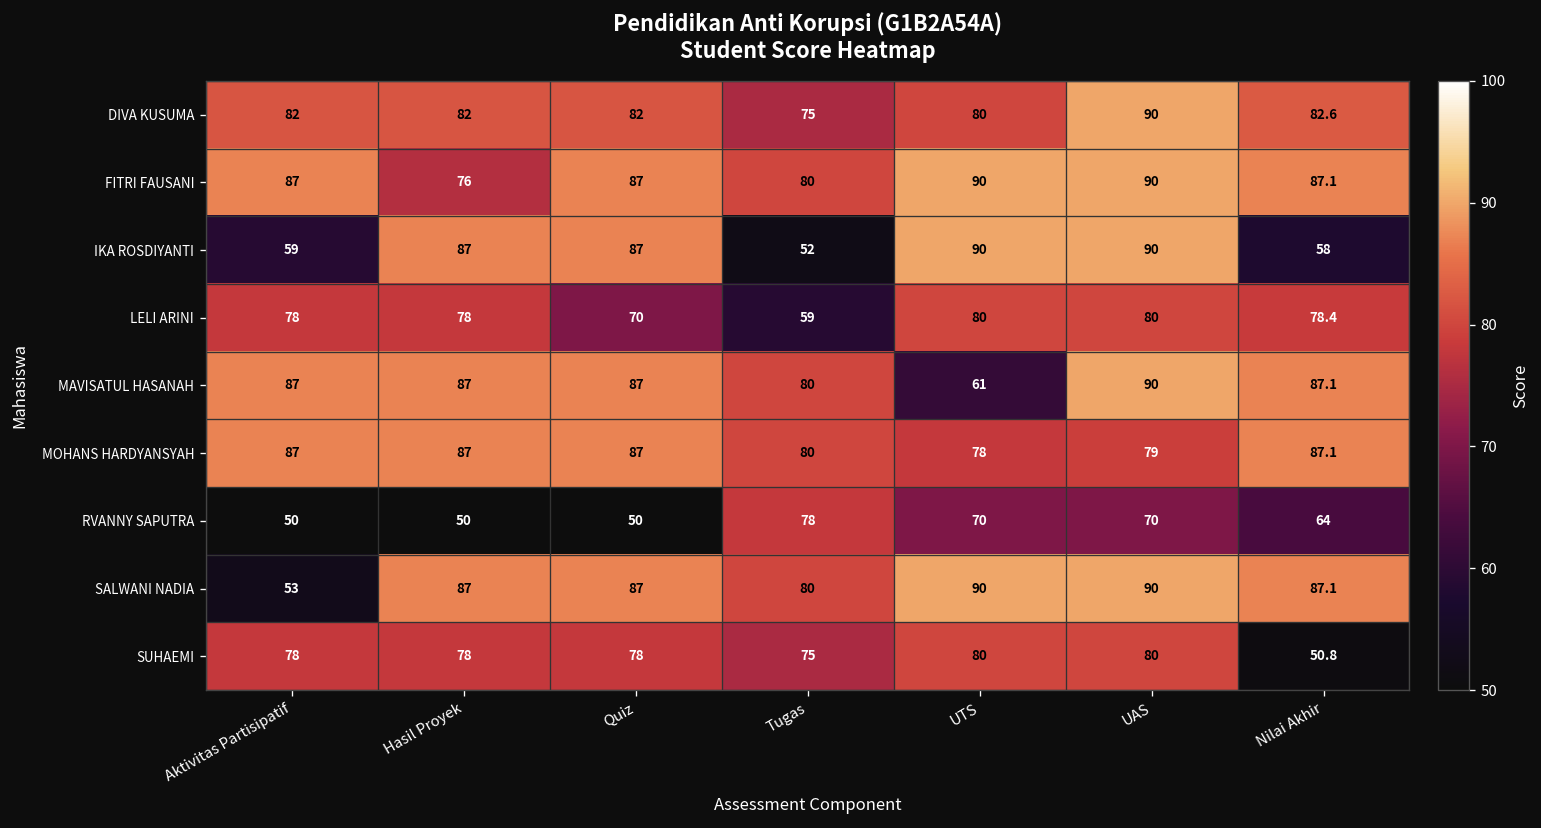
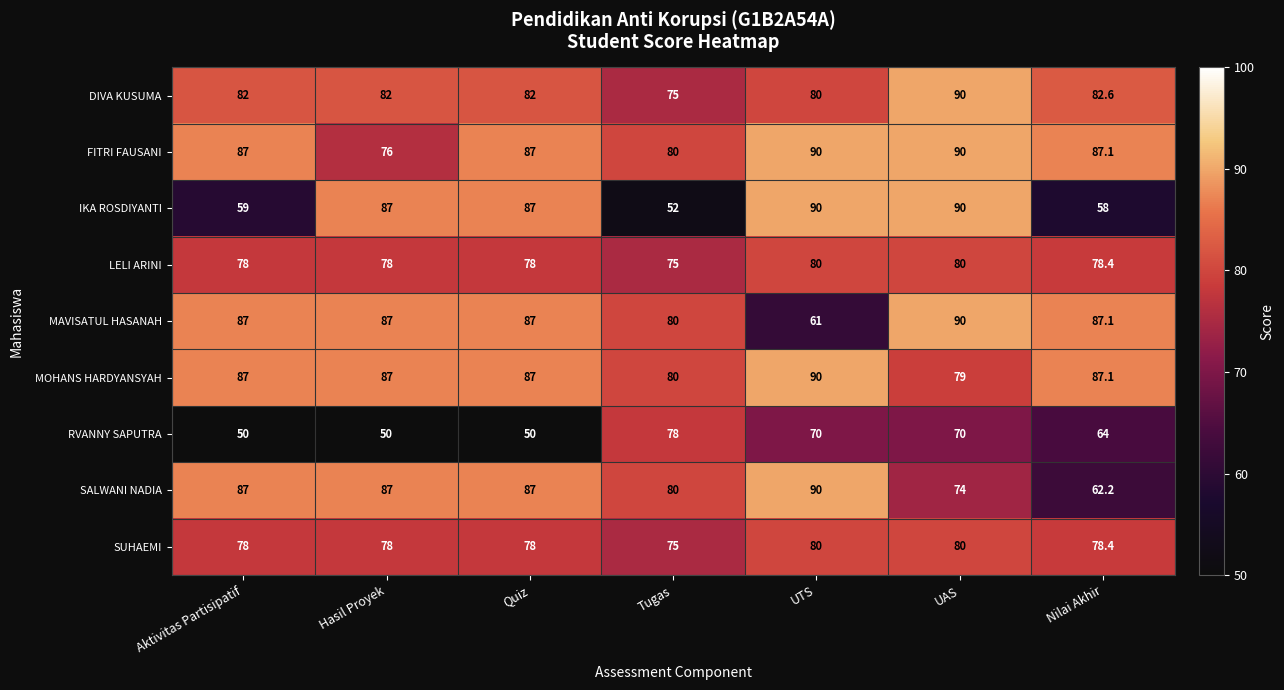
LELI ARINI, Quiz: 70 -> 78
LELI ARINI, Tugas: 59 -> 75
MOHANS HARDYANSYAH, UTS: 78 -> 90
SALWANI NADIA, Aktivitas Partisipatif: 53 -> 87
SALWANI NADIA, UAS: 90 -> 74
SALWANI NADIA, Nilai Akhir: 87.1 -> 62.2
SUHAEMI, Nilai Akhir: 50.8 -> 78.4
